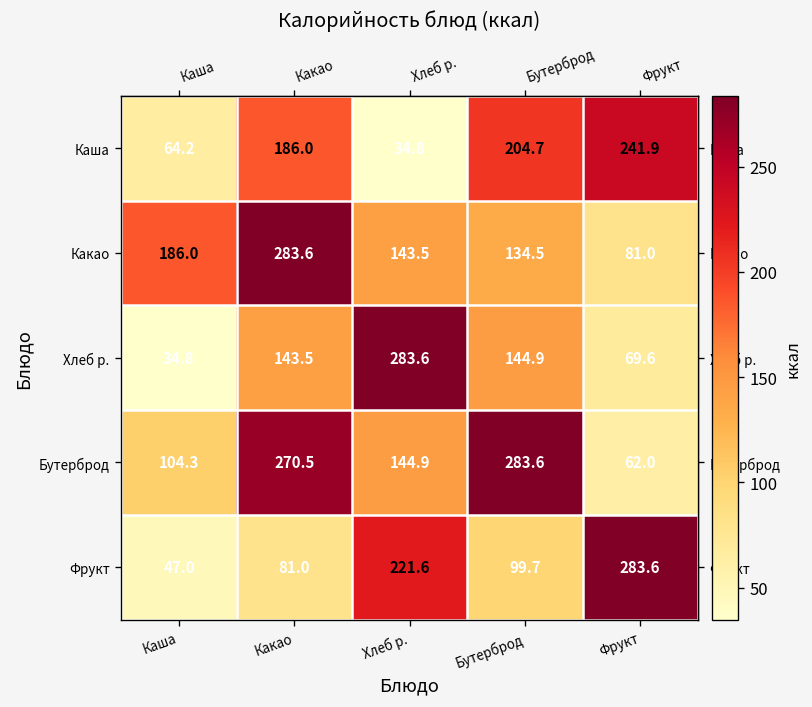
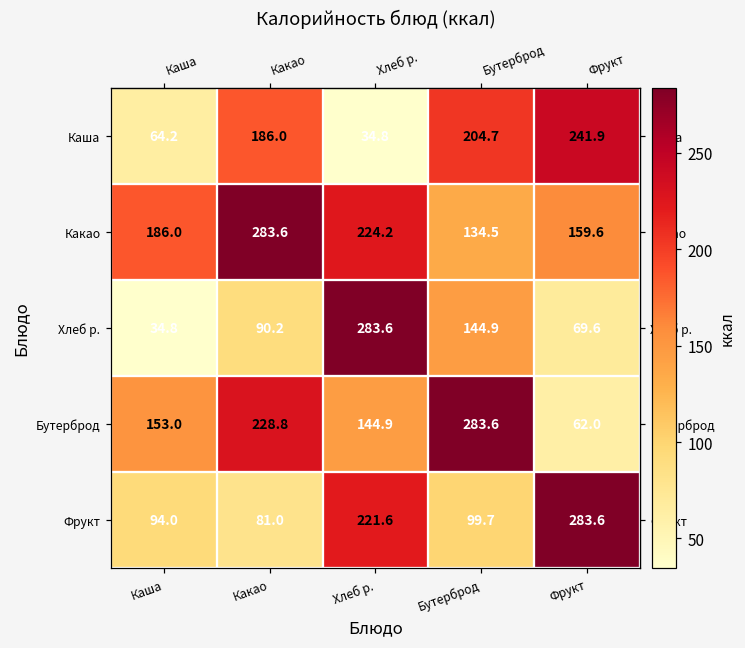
Какао, Хлеб р.: 143.5 -> 224.2
Какао, Фрукт: 81.0 -> 159.6
Хлеб р., Какао: 143.5 -> 90.2
Бутерброд, Каша: 104.3 -> 153.0
Бутерброд, Какао: 270.5 -> 228.8
Фрукт, Каша: 47.0 -> 94.0
